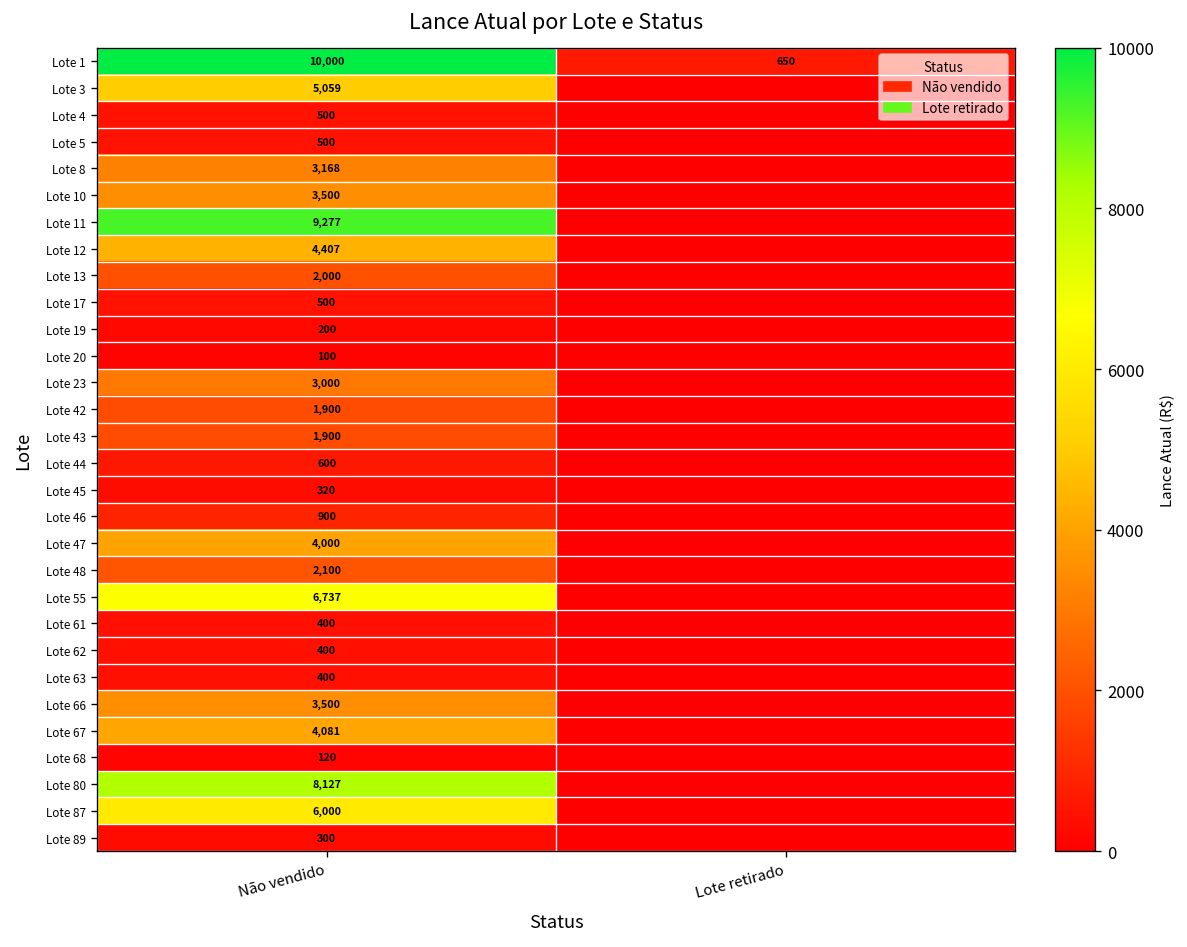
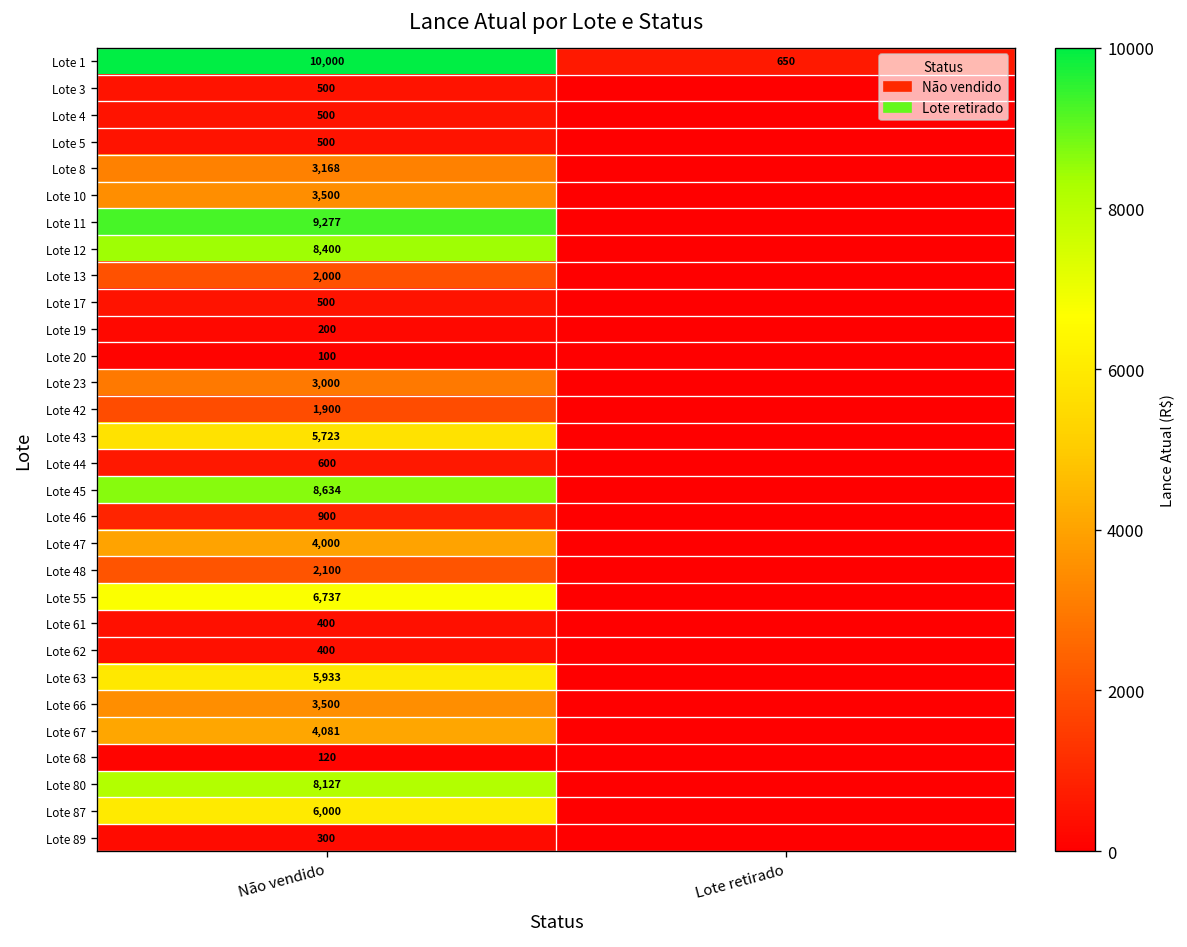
Lote 3, Não vendido: 5,059 -> 500
Lote 12, Não vendido: 4,407 -> 8,400
Lote 43, Não vendido: 1,900 -> 5,723
Lote 45, Não vendido: 320 -> 8,634
Lote 63, Não vendido: 400 -> 5,933
